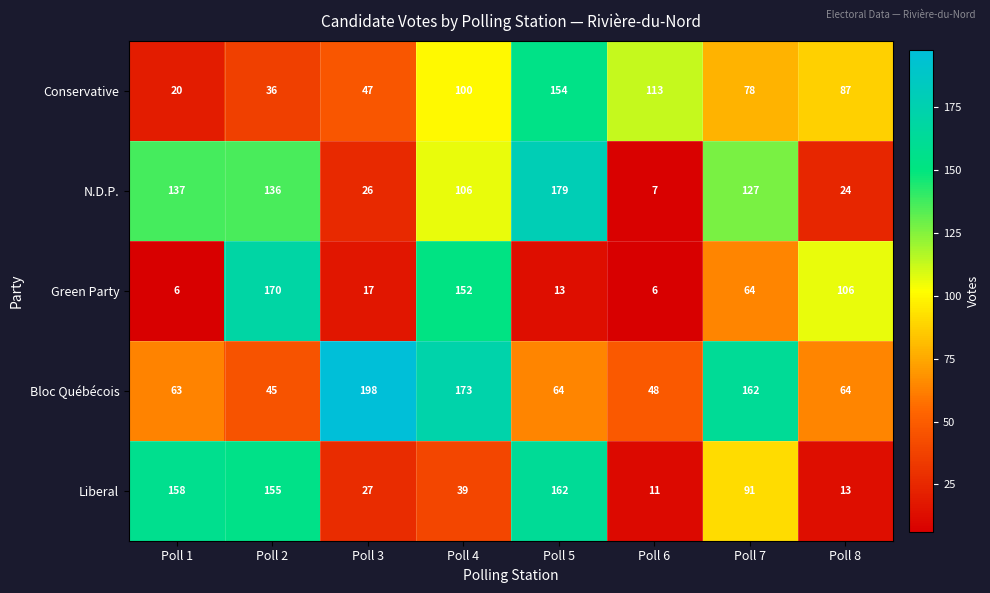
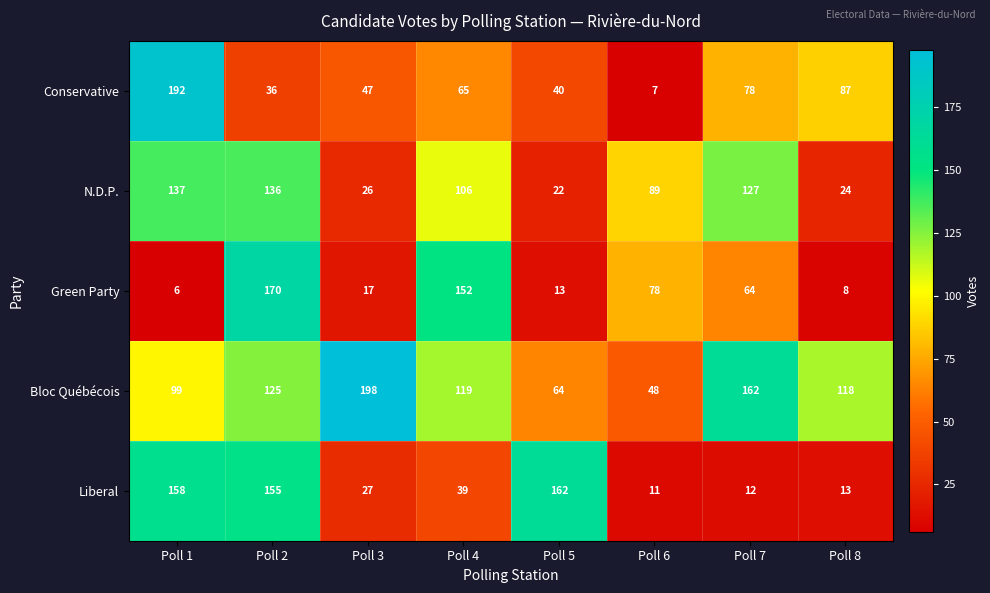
Conservative, Poll 1: 20 -> 192
Conservative, Poll 4: 100 -> 65
Conservative, Poll 5: 154 -> 40
Conservative, Poll 6: 113 -> 7
N.D.P., Poll 5: 179 -> 22
N.D.P., Poll 6: 7 -> 89
Green Party, Poll 6: 6 -> 78
Green Party, Poll 8: 106 -> 8
Bloc Québécois, Poll 1: 63 -> 99
Bloc Québécois, Poll 2: 45 -> 125
Bloc Québécois, Poll 4: 173 -> 119
Bloc Québécois, Poll 8: 64 -> 118
Liberal, Poll 7: 91 -> 12
